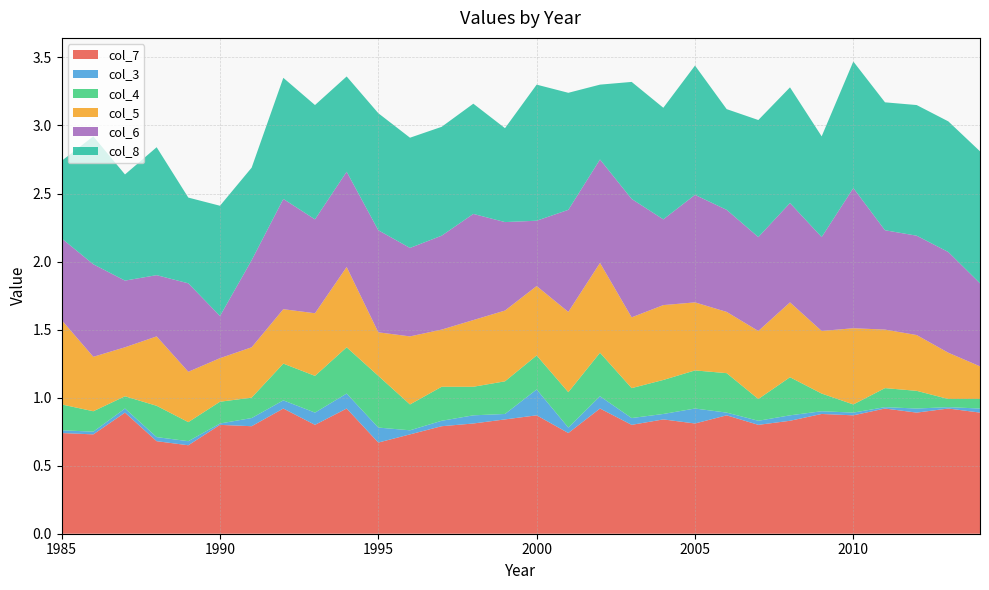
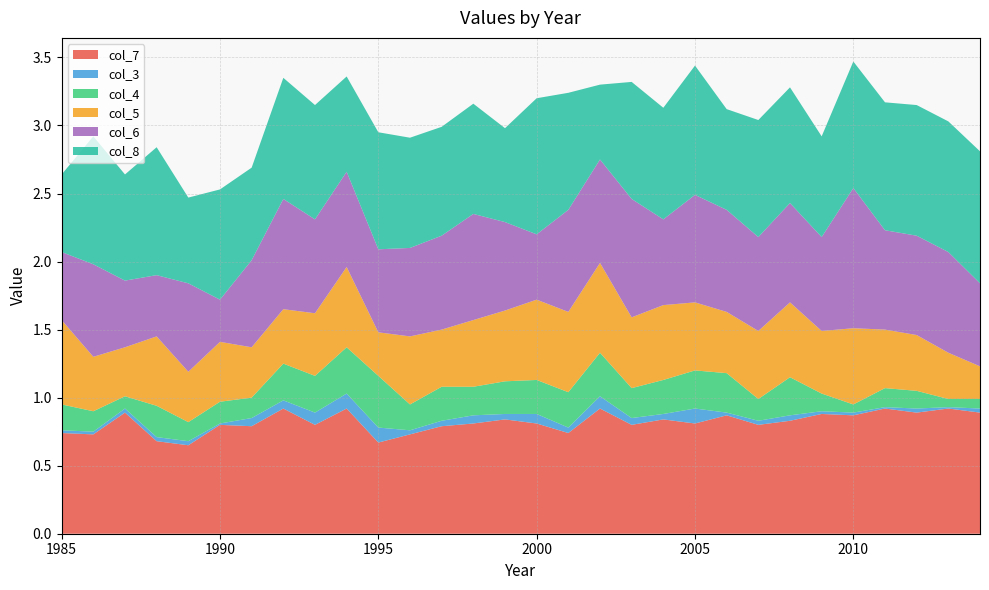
col_6, 1985: 0.6 -> 0.5
col_5, 1990: 0.32 -> 0.44
col_6, 1995: 0.75 -> 0.61
col_7, 2000: 0.87 -> 0.81
col_3, 2000: 0.19 -> 0.07
col_5, 2000: 0.51 -> 0.59
